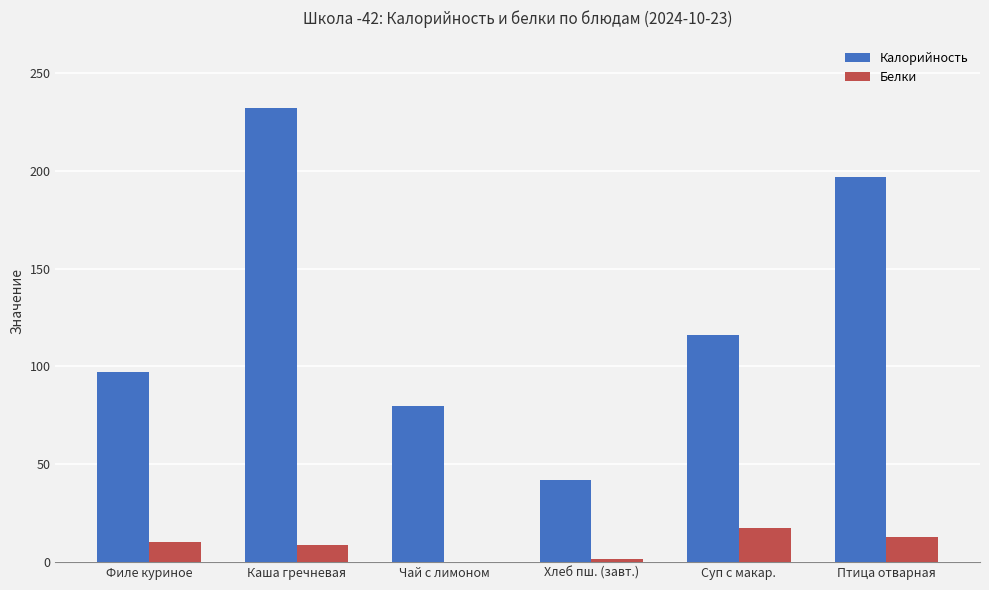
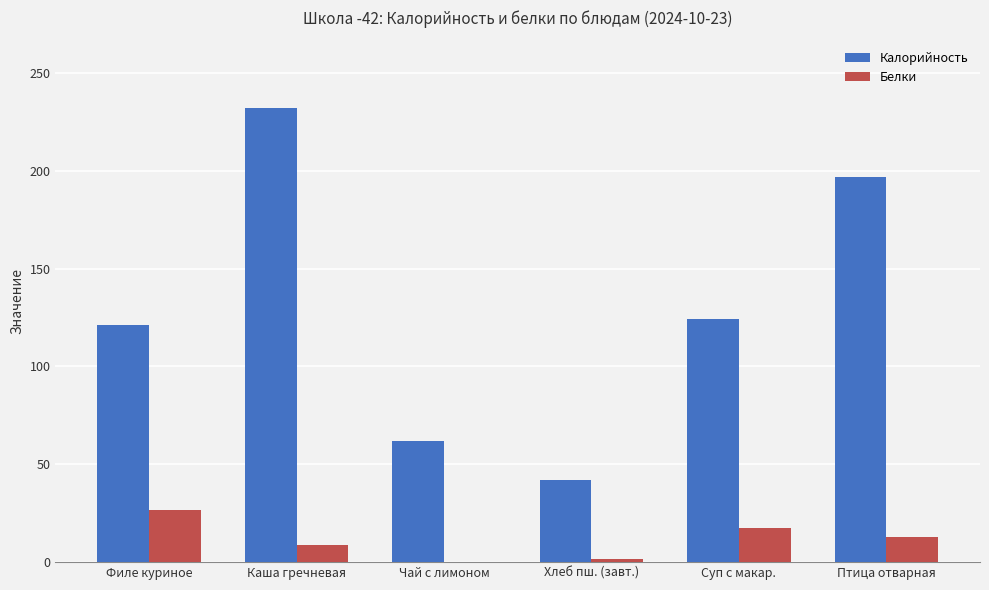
Калорийность, Филе куриное: 97 -> 121
Белки, Филе куриное: 10 -> 27
Калорийность, Чай с лимоном: 80 -> 62
Калорийность, Суп с макар.: 116 -> 124
